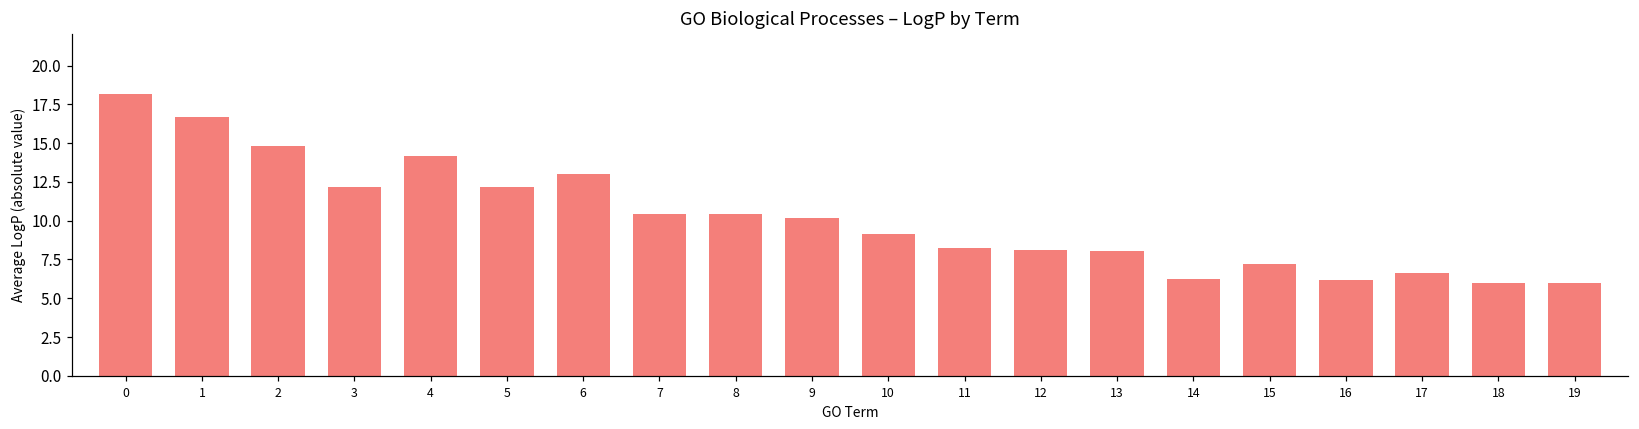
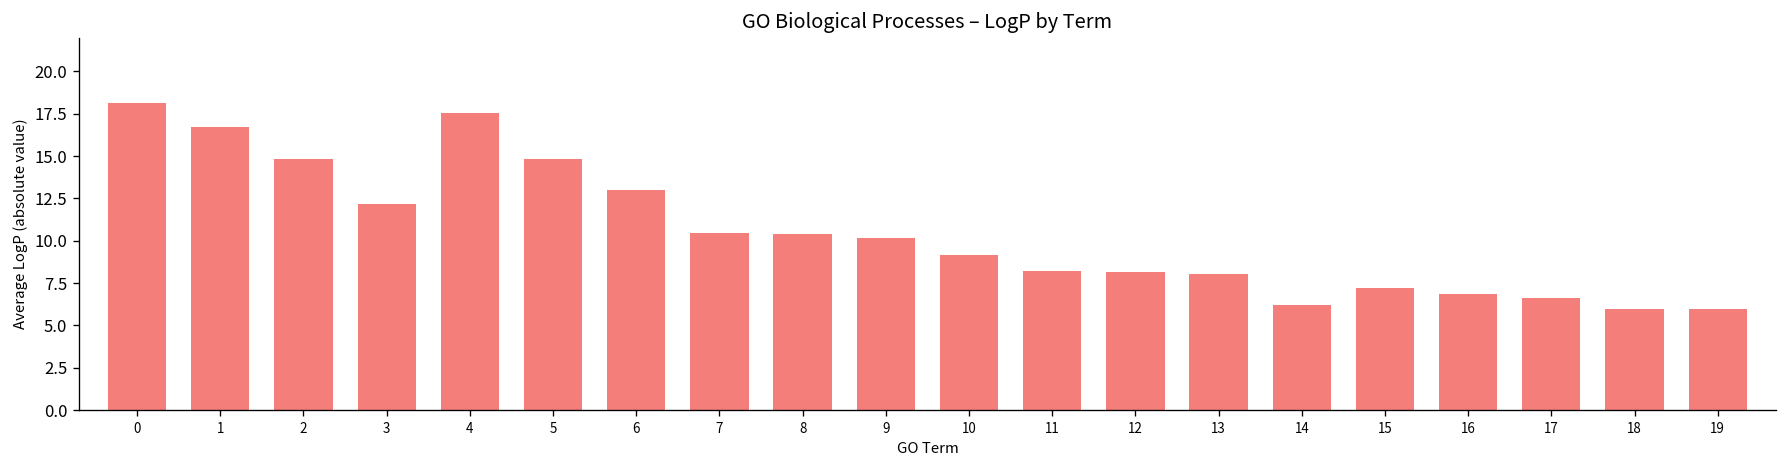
4: 14.2 -> 17.6
5: 12.2 -> 14.8
16: 6.2 -> 6.8
